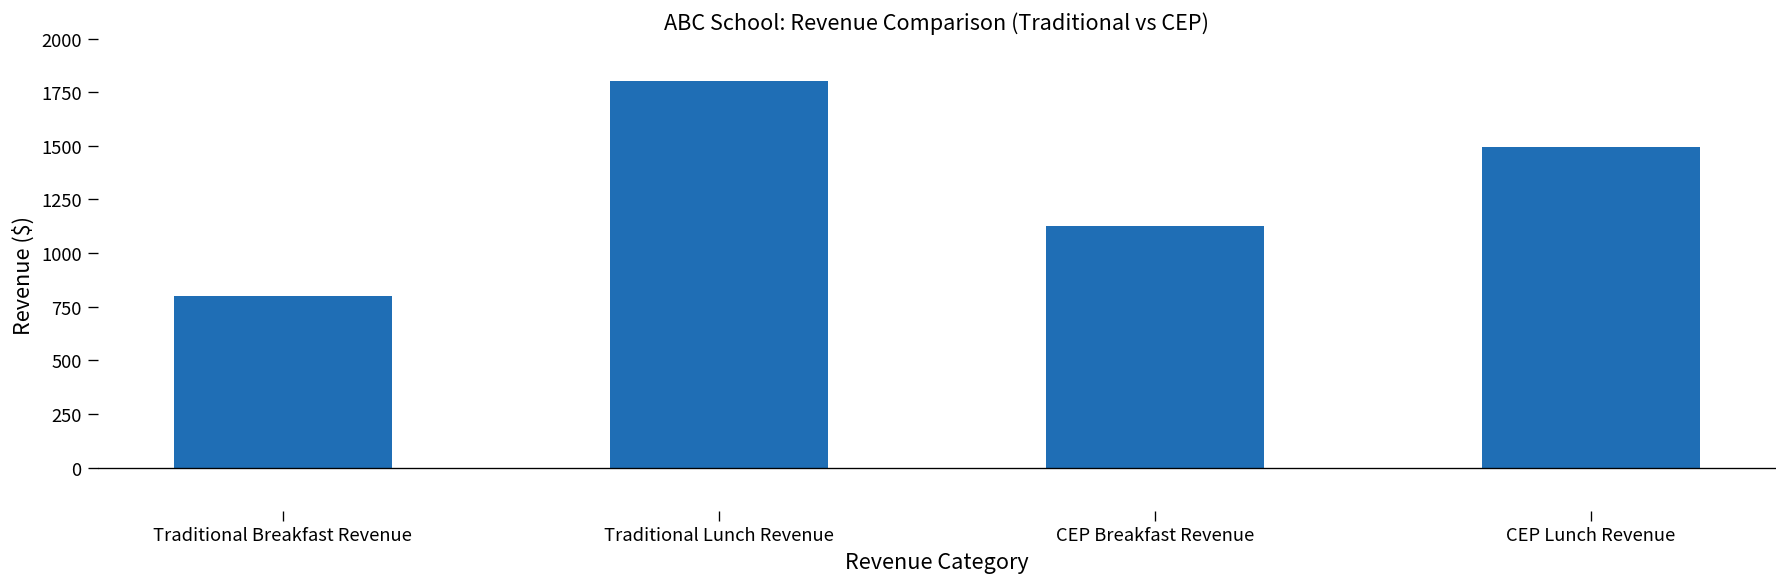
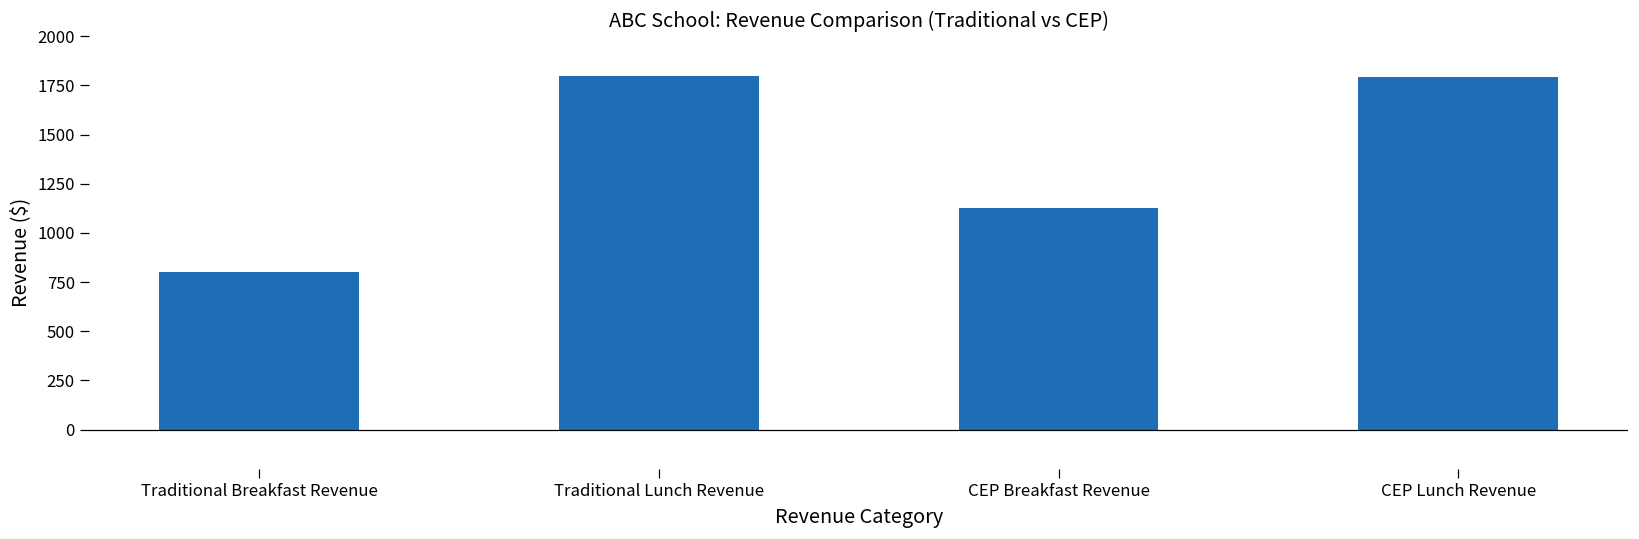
CEP Lunch Revenue: 1500 -> 1790
